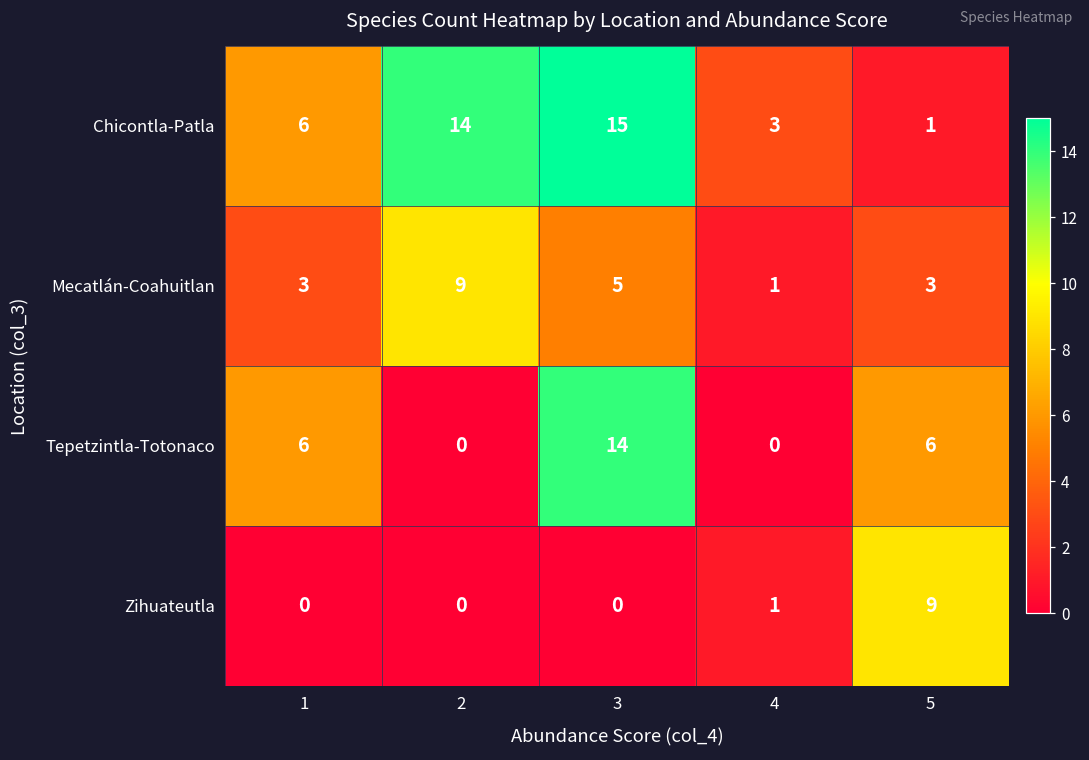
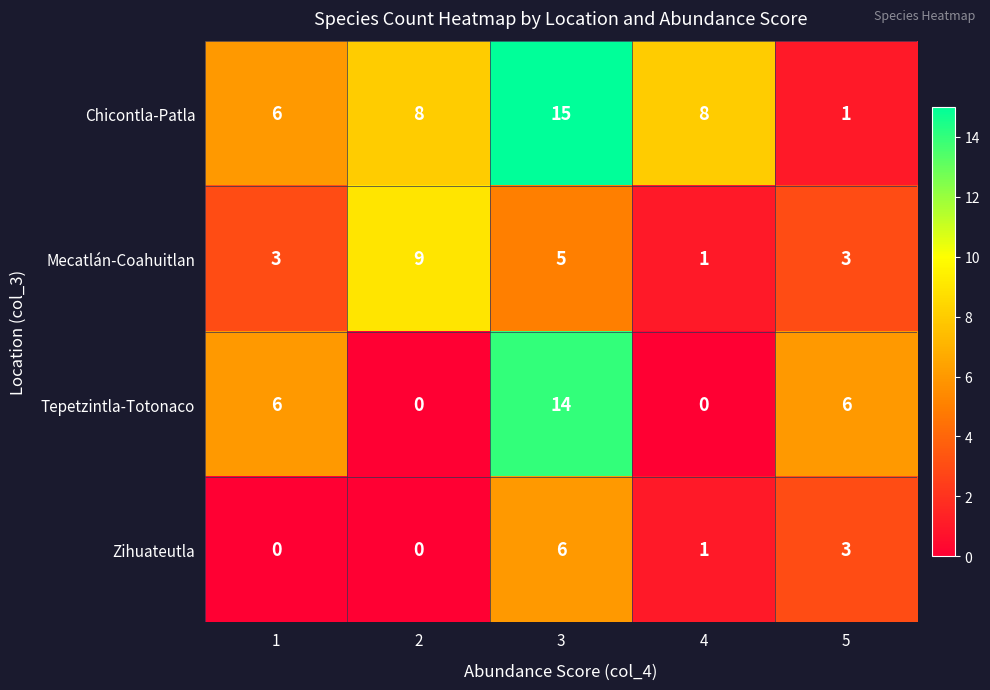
Chicontla-Patla, 2: 14 -> 8
Chicontla-Patla, 4: 3 -> 8
Zihuateutla, 3: 0 -> 6
Zihuateutla, 5: 9 -> 3
